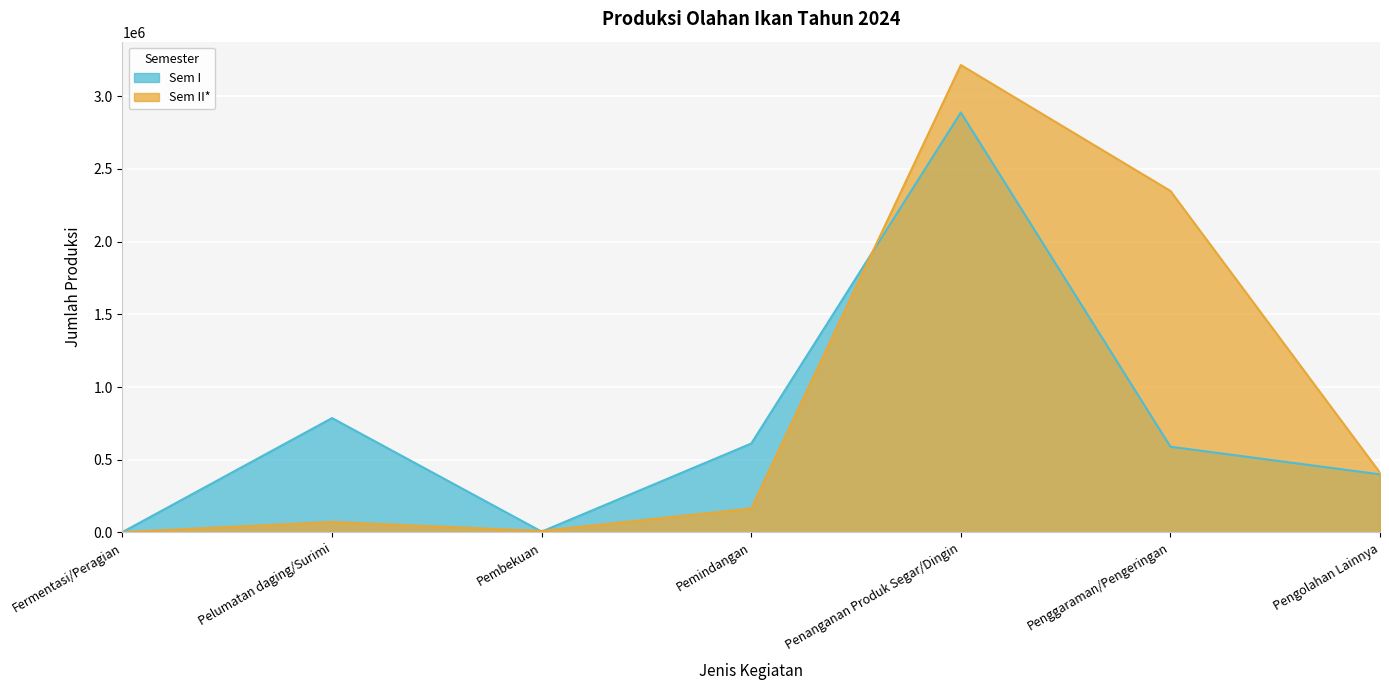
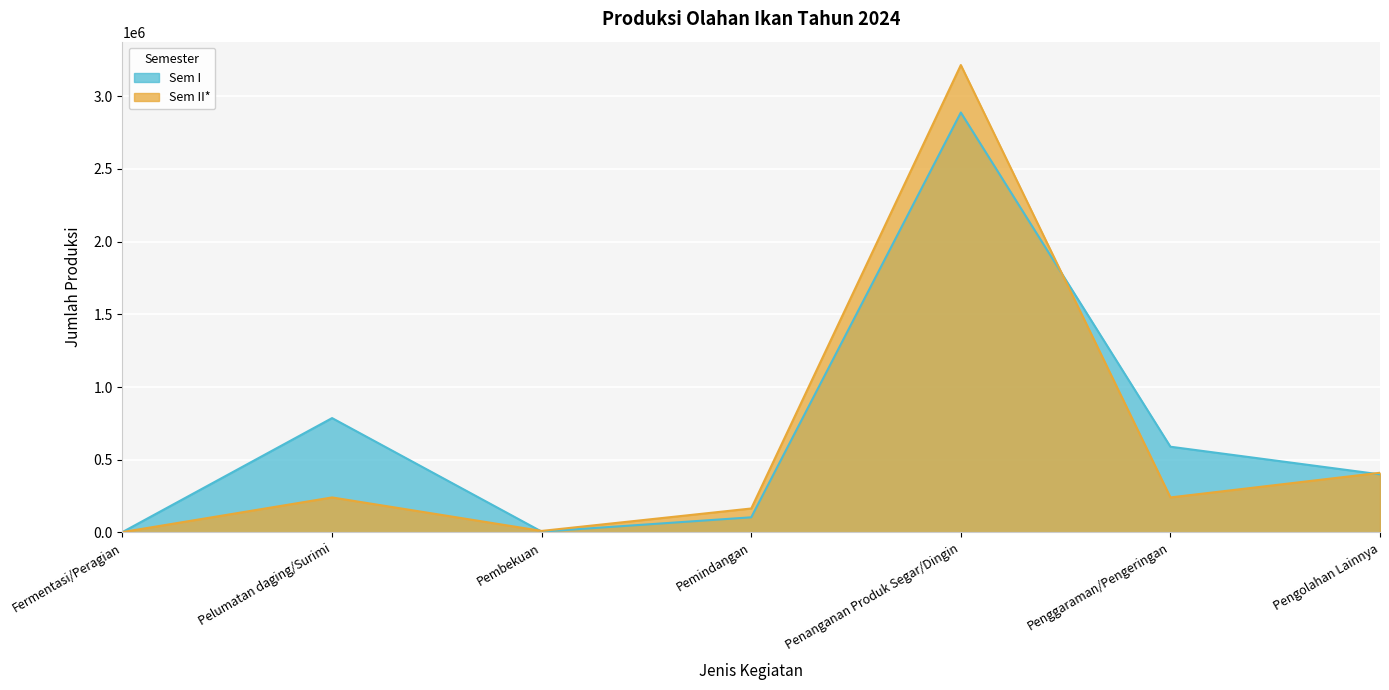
Sem II*, Pelumatan daging/Surimi: 70000 -> 240000
Sem I, Pemindangan: 610000 -> 100000
Sem II*, Penggaraman/Pengeringan: 2350000 -> 240000
